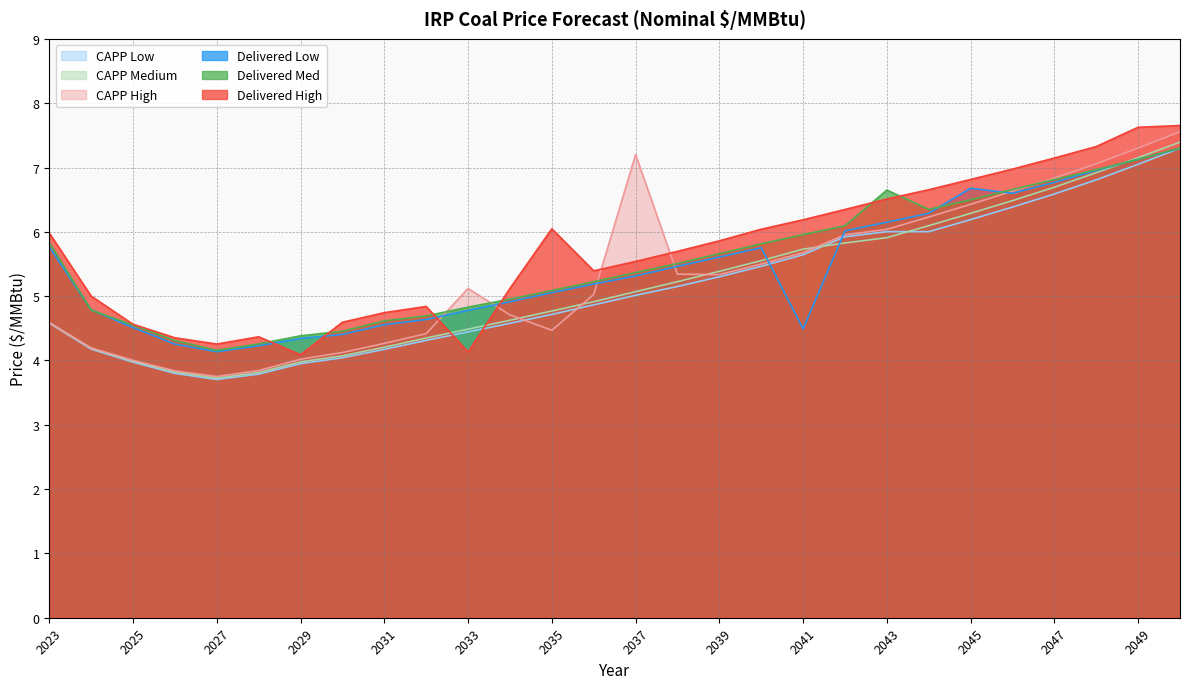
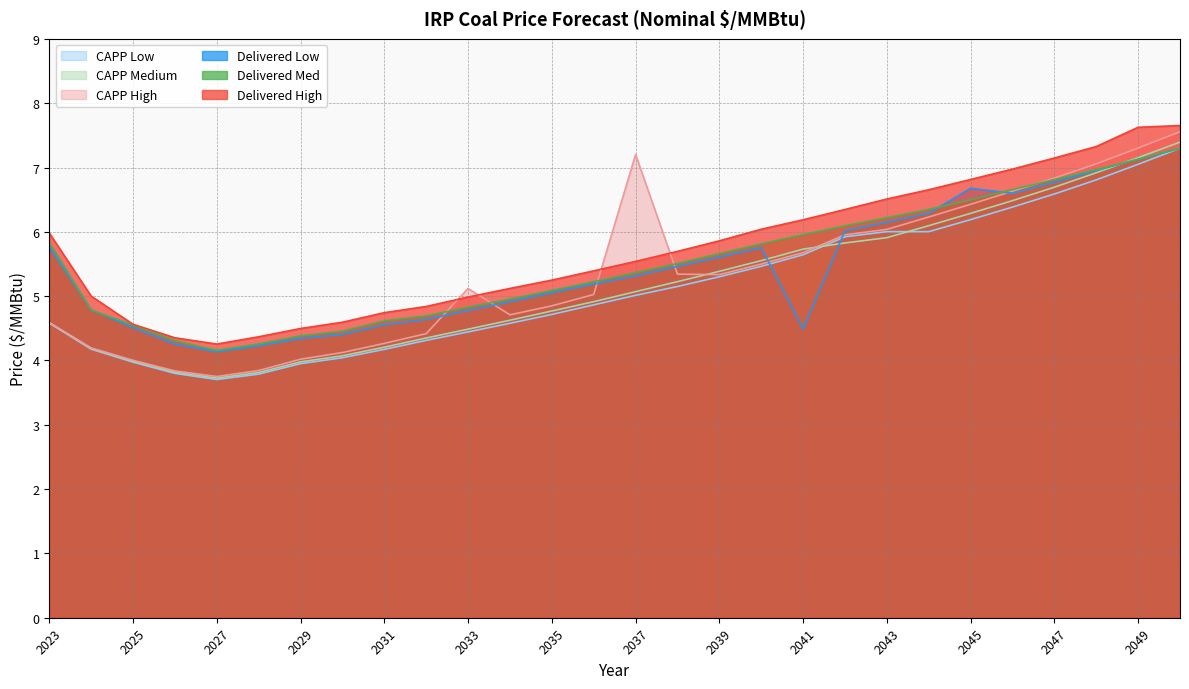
Delivered High, 2029: 4.1 -> 4.5
Delivered High, 2033: 4.1 -> 5.0
CAPP High, 2035: 4.5 -> 4.8
Delivered High, 2035: 6.0 -> 5.2
Delivered Med, 2043: 6.6 -> 6.2
